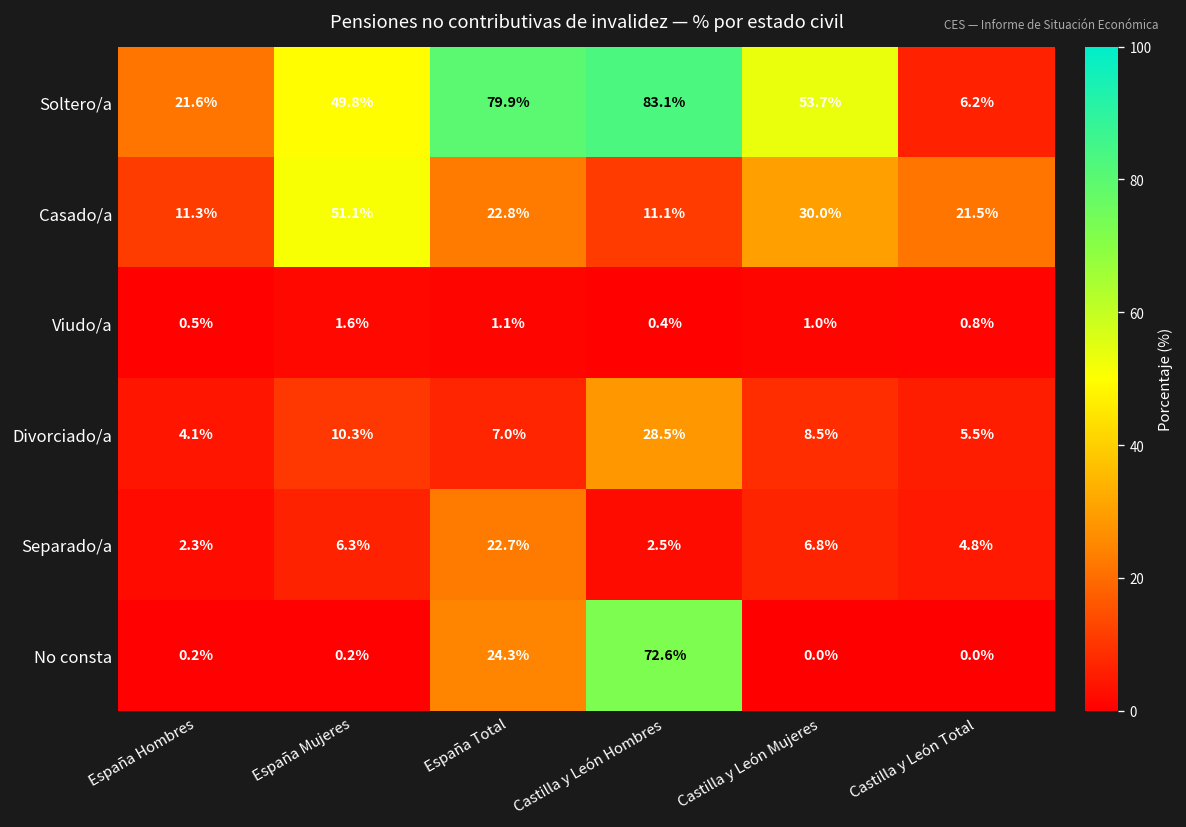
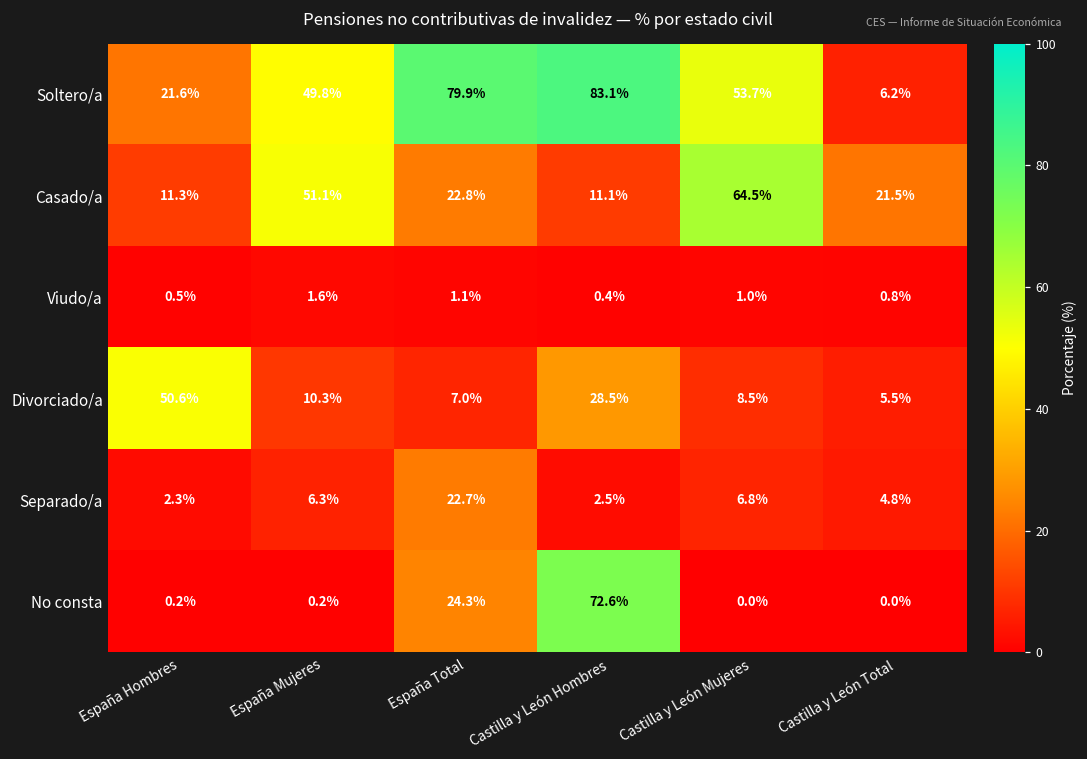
Casado/a, Castilla y León Mujeres: 30.0% -> 64.5%
Divorciado/a, España Hombres: 4.1% -> 50.6%
